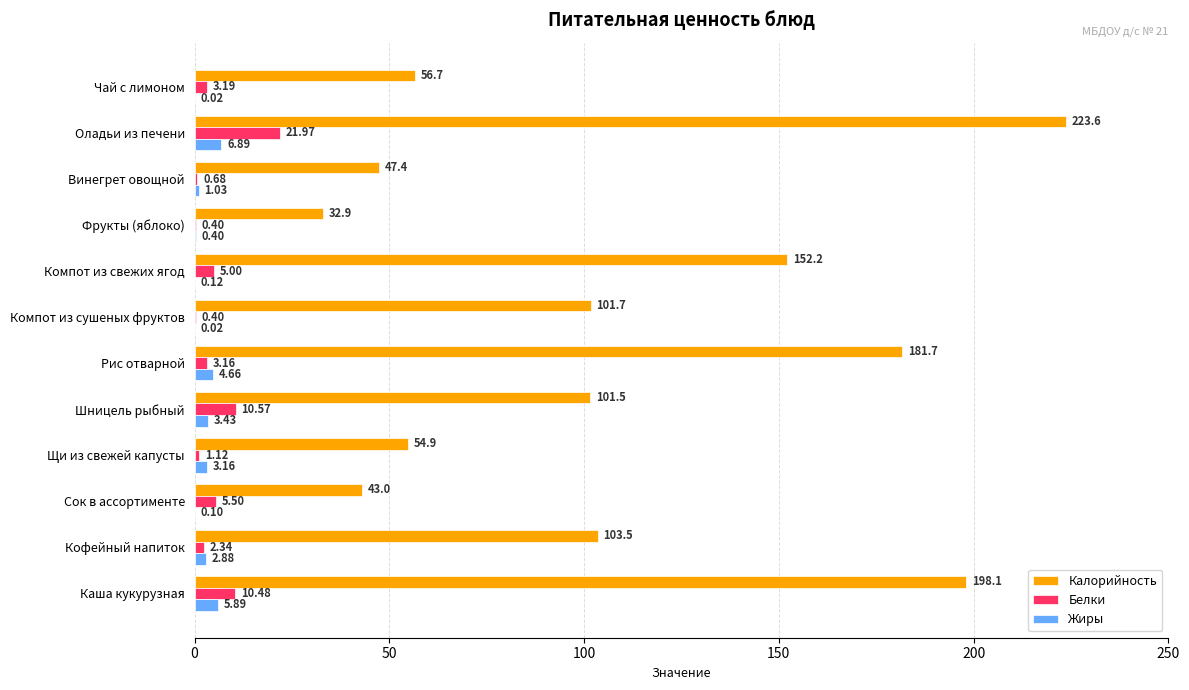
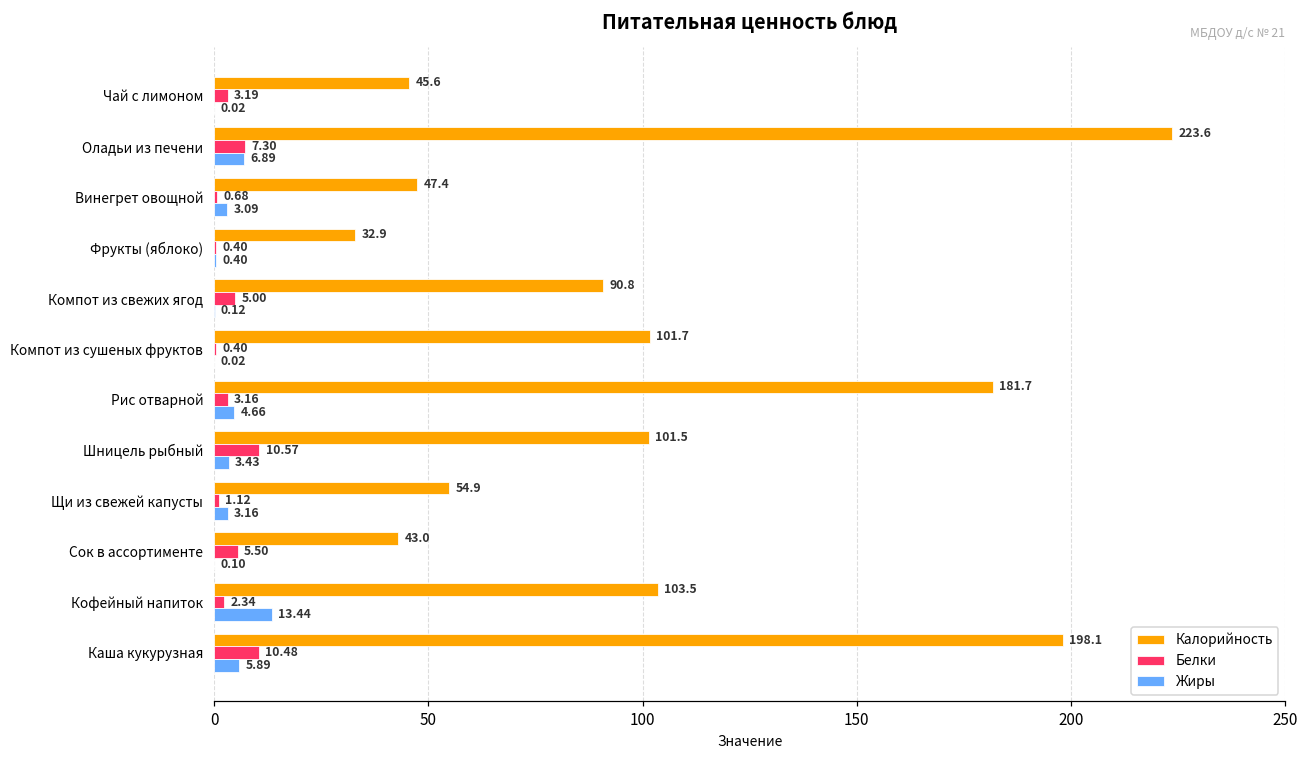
Калорийность, Чай с лимоном: 56.7 -> 45.6
Белки, Оладьи из печени: 21.97 -> 7.30
Жиры, Винегрет овощной: 1.03 -> 3.09
Калорийность, Компот из свежих ягод: 152.2 -> 90.8
Жиры, Кофейный напиток: 2.88 -> 13.44
